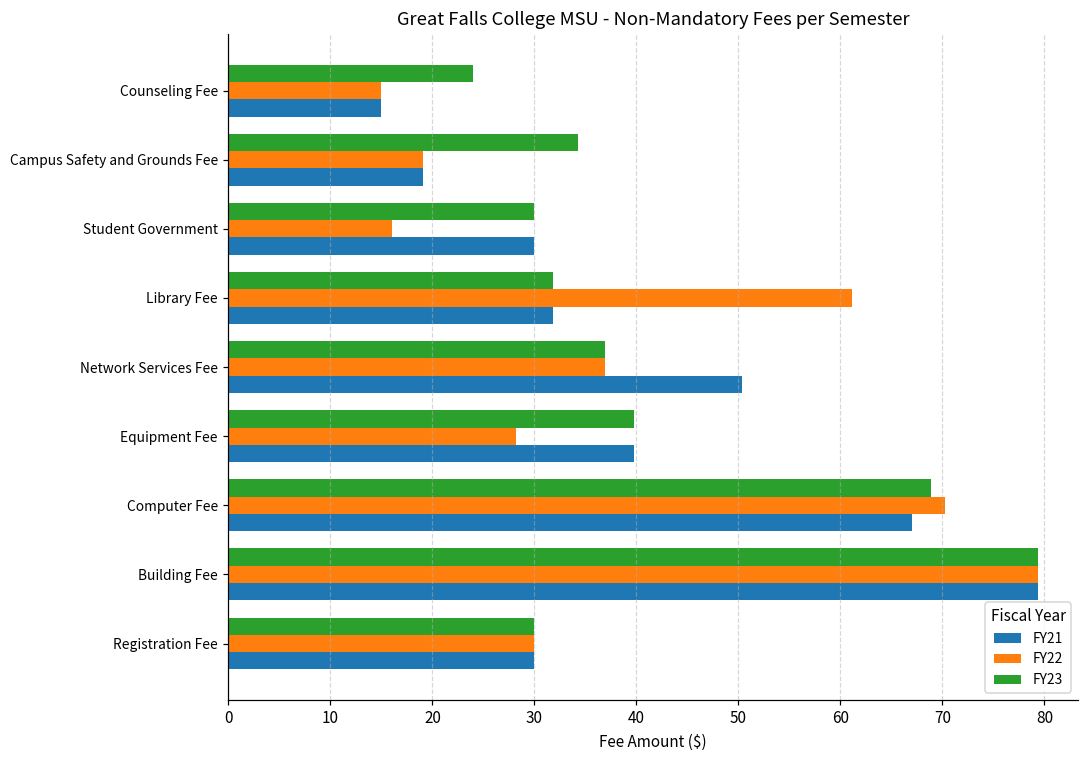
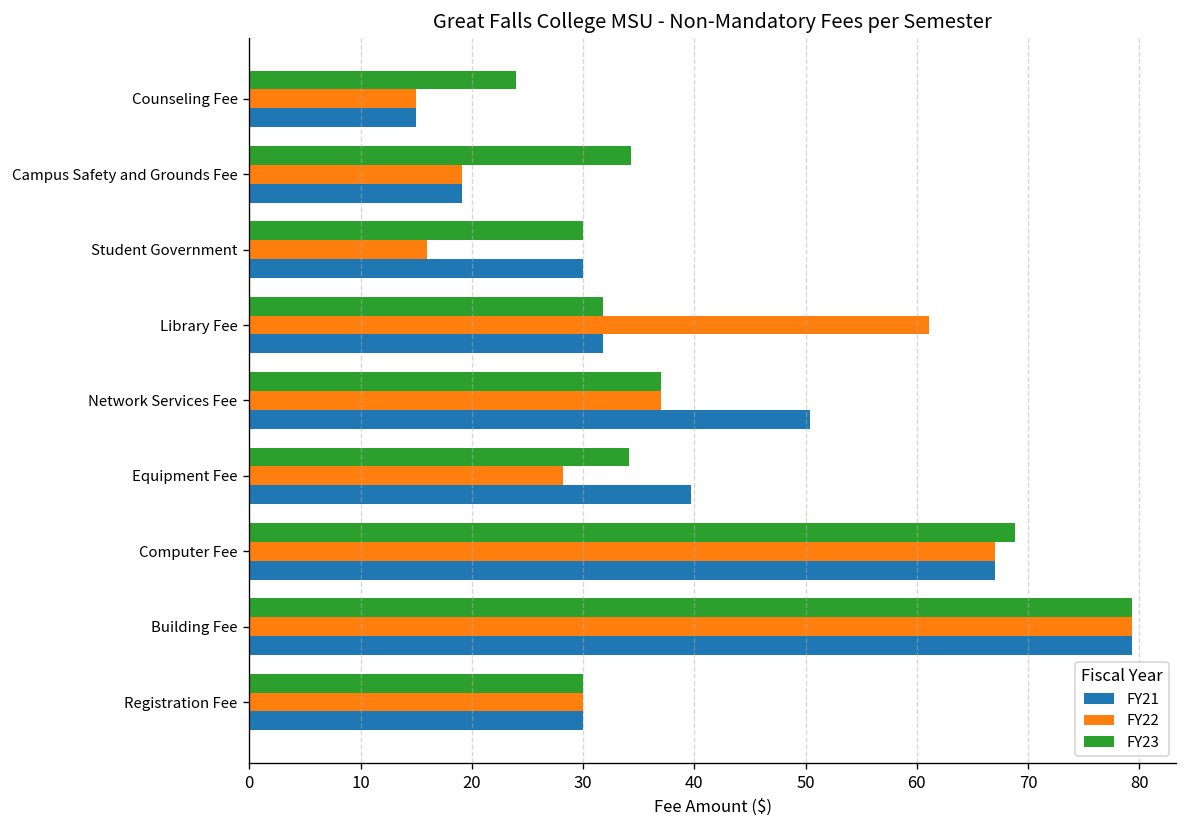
FY23, Equipment Fee: 40 -> 34
FY22, Computer Fee: 70 -> 67
